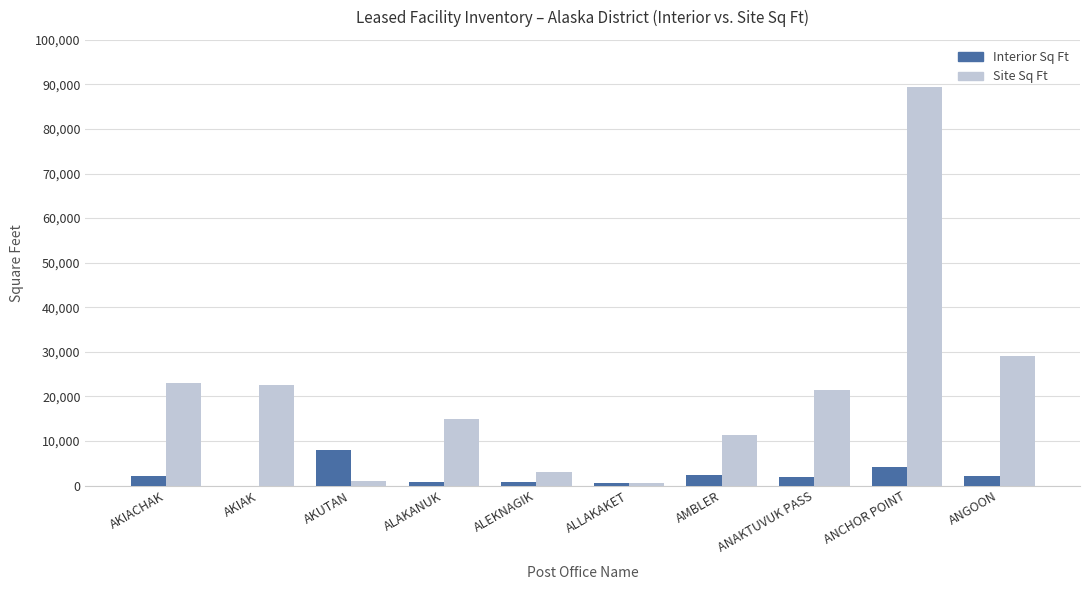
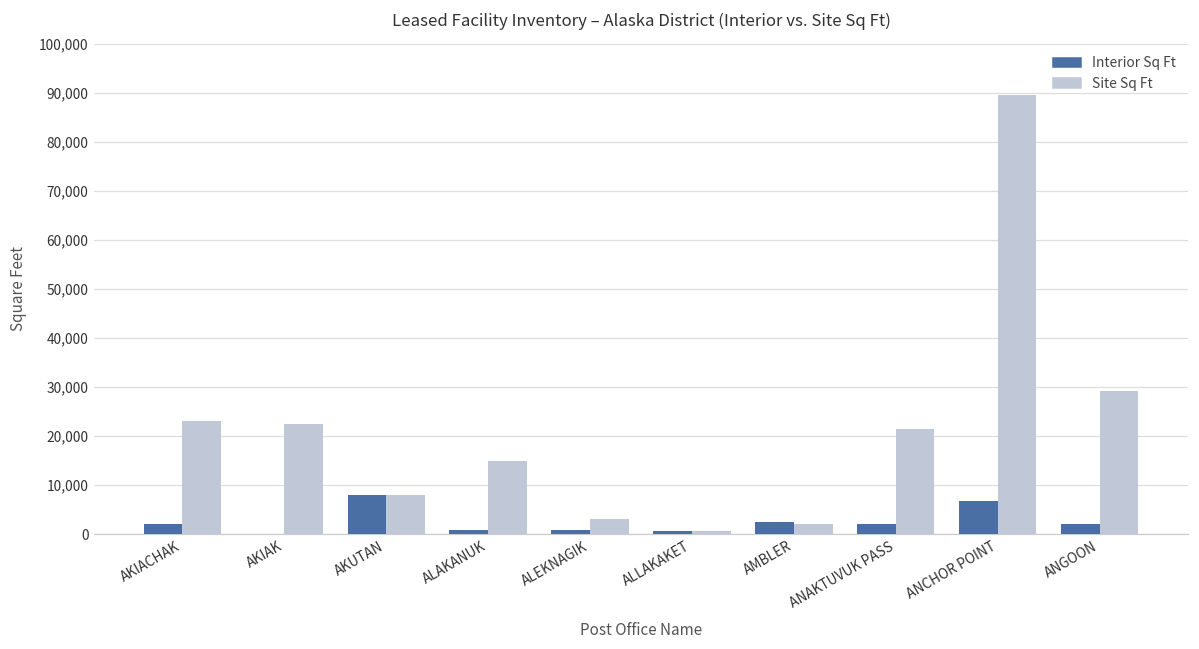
Site Sq Ft, AKUTAN: 1,000 -> 8,000
Site Sq Ft, AMBLER: 11,000 -> 2,000
Interior Sq Ft, ANCHOR POINT: 4,000 -> 7,000
